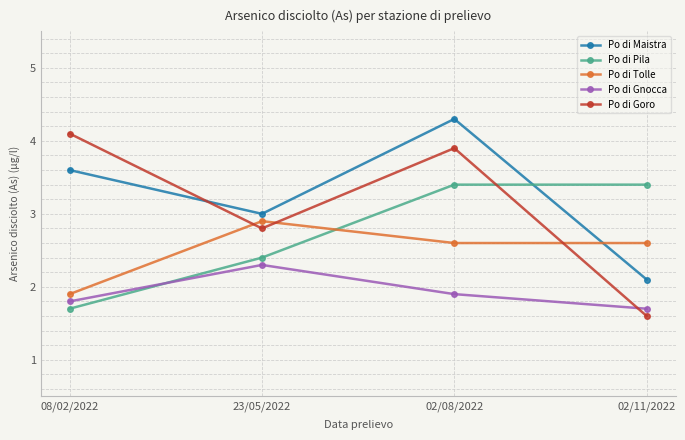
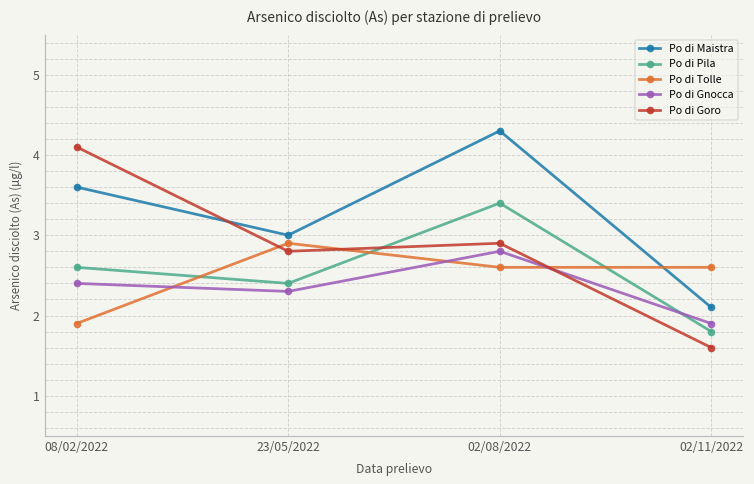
Po di Pila, 08/02/2022: 1.7 -> 2.6
Po di Gnocca, 08/02/2022: 1.8 -> 2.4
Po di Gnocca, 02/08/2022: 1.9 -> 2.8
Po di Goro, 02/08/2022: 3.9 -> 2.9
Po di Pila, 02/11/2022: 3.4 -> 1.8
Po di Gnocca, 02/11/2022: 1.7 -> 1.9
